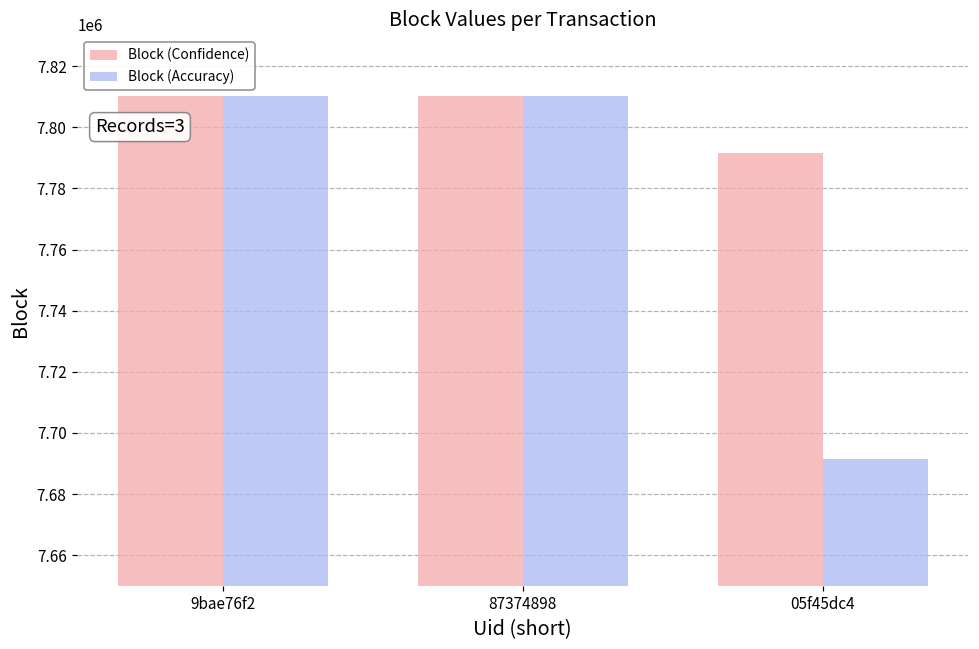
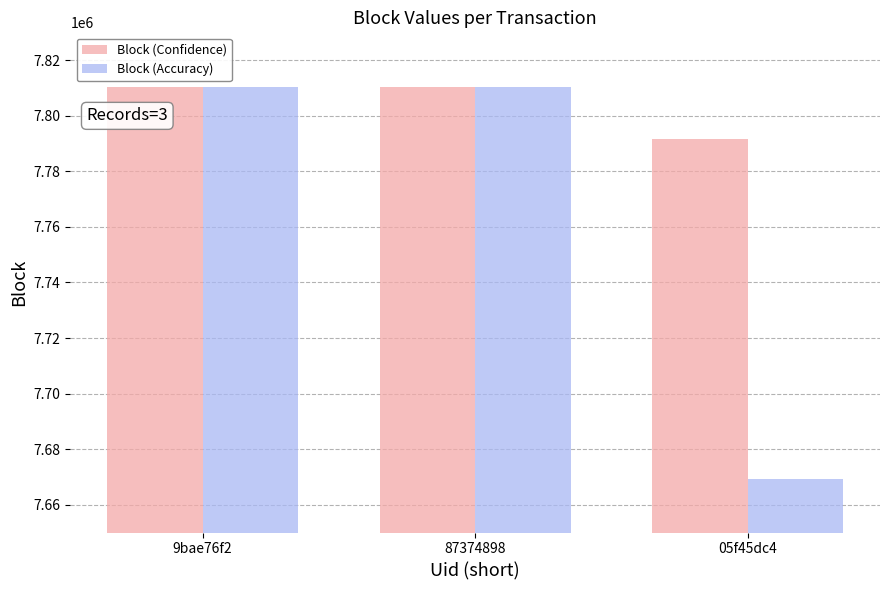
Block (Accuracy), 05f45dc4: 7692000 -> 7669000
